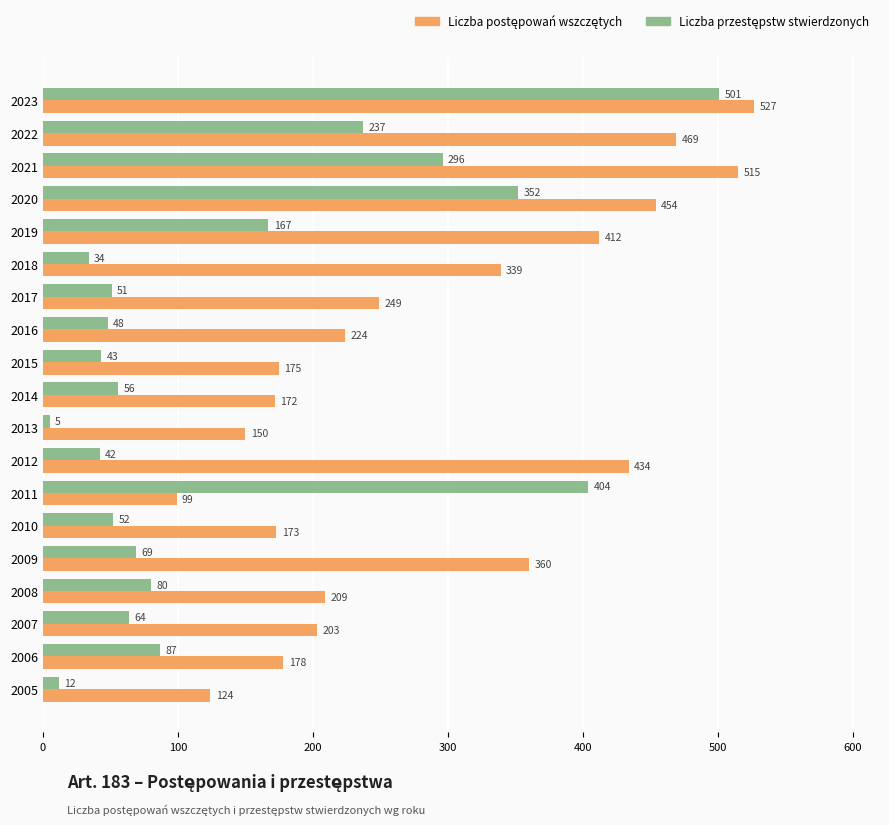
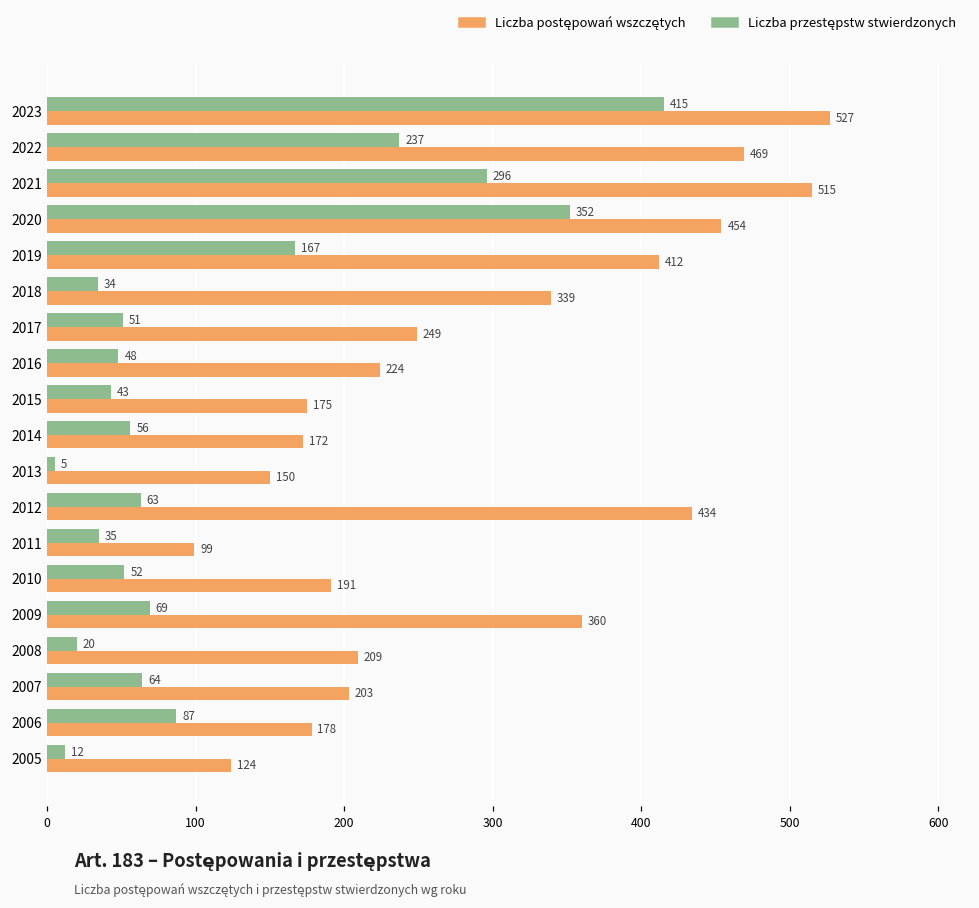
Liczba przestępstw stwierdzonych, 2023: 501 -> 415
Liczba przestępstw stwierdzonych, 2012: 42 -> 63
Liczba przestępstw stwierdzonych, 2011: 404 -> 35
Liczba postępowań wszczętych, 2010: 173 -> 191
Liczba przestępstw stwierdzonych, 2008: 80 -> 20
